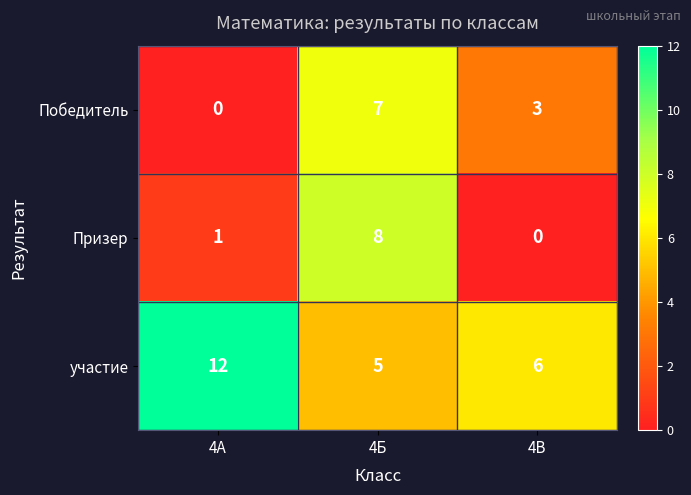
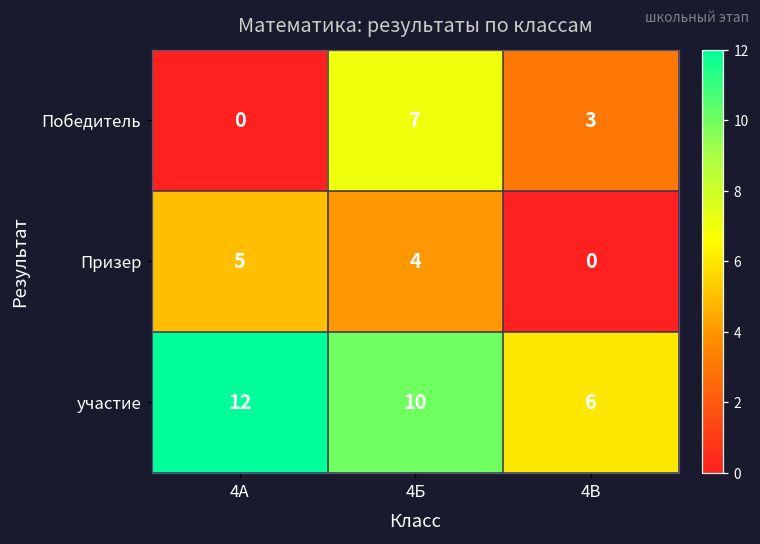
Призер, 4А: 1 -> 5
Призер, 4Б: 8 -> 4
участие, 4Б: 5 -> 10
